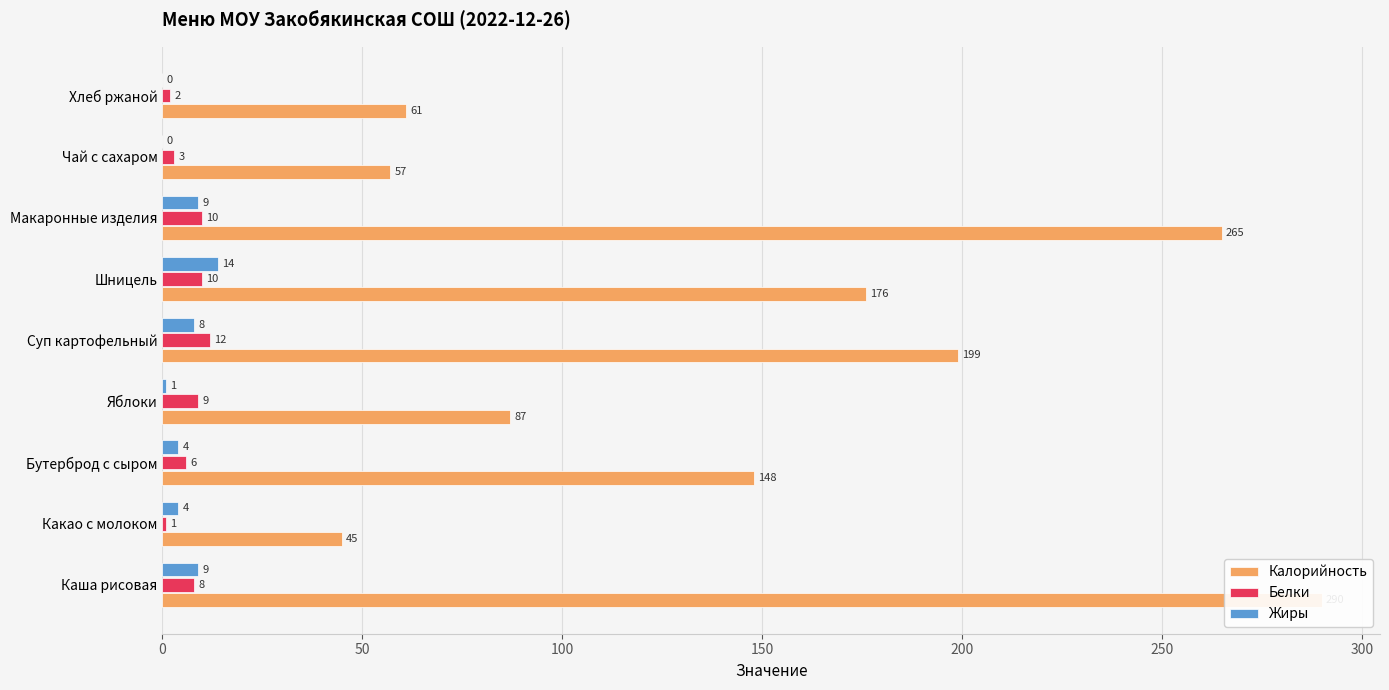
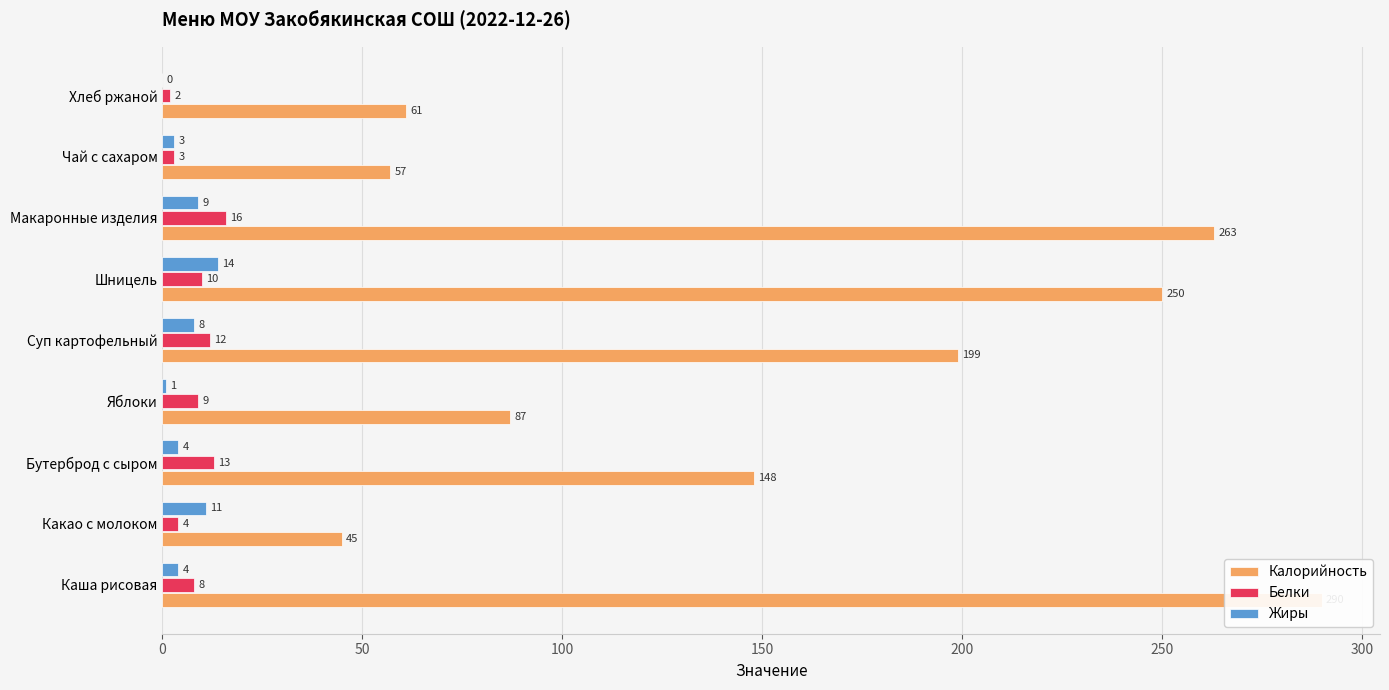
Жиры, Чай с сахаром: 0 -> 3
Белки, Макаронные изделия: 10 -> 16
Калорийность, Макаронные изделия: 265 -> 263
Калорийность, Шницель: 176 -> 250
Белки, Бутерброд с сыром: 6 -> 13
Жиры, Какао с молоком: 4 -> 11
Белки, Какао с молоком: 1 -> 4
Жиры, Каша рисовая: 9 -> 4
